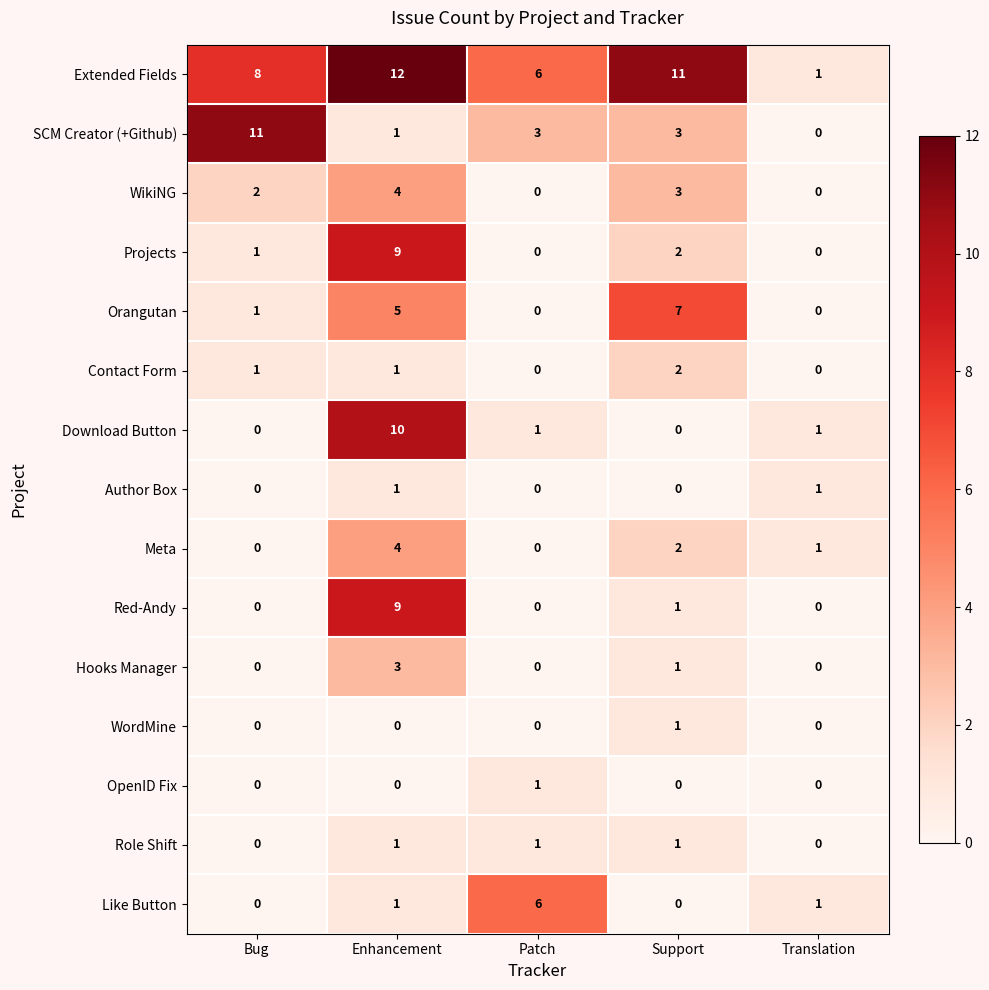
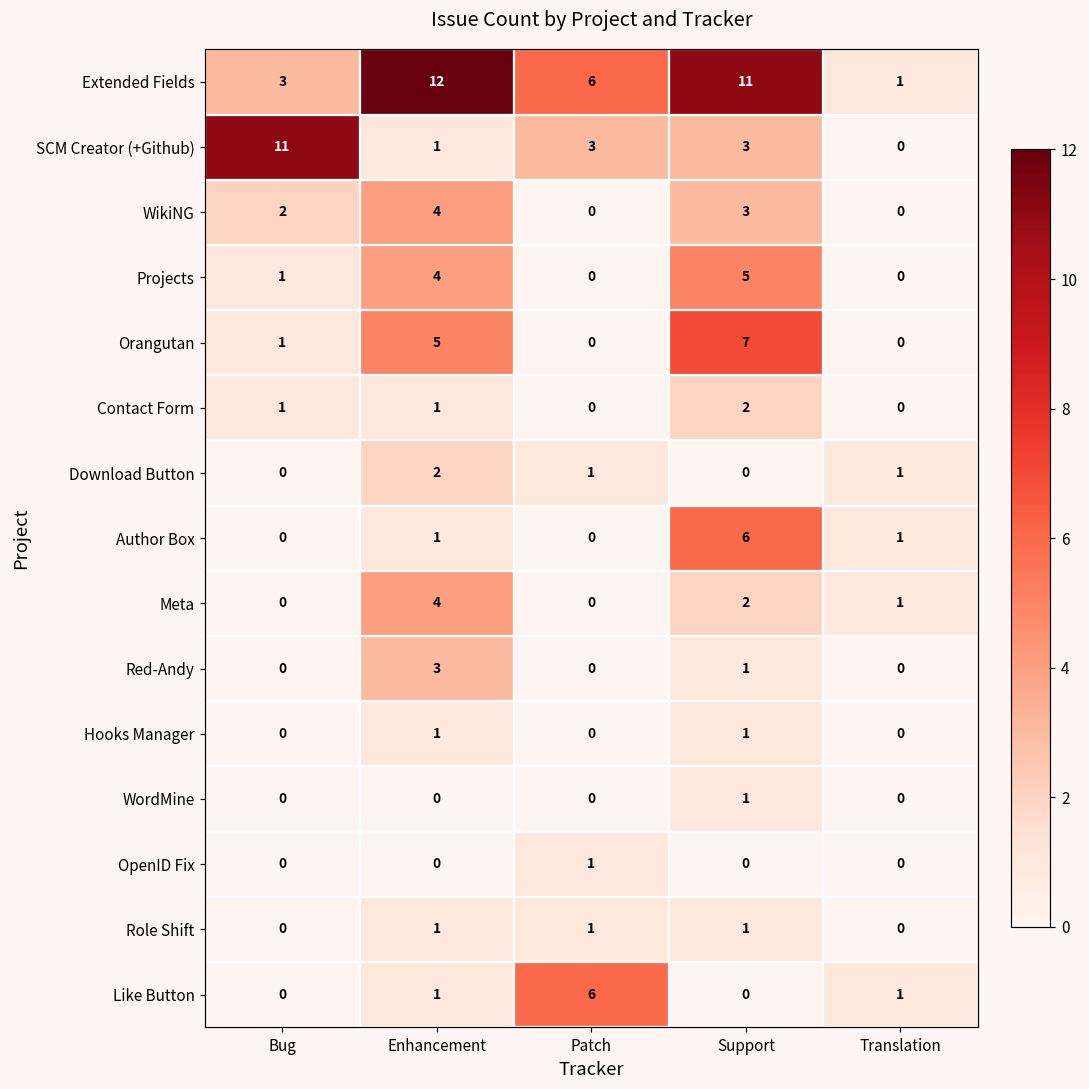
Extended Fields, Bug: 8 -> 3
Projects, Enhancement: 9 -> 4
Projects, Support: 2 -> 5
Download Button, Enhancement: 10 -> 2
Author Box, Support: 0 -> 6
Red-Andy, Enhancement: 9 -> 3
Hooks Manager, Enhancement: 3 -> 1
